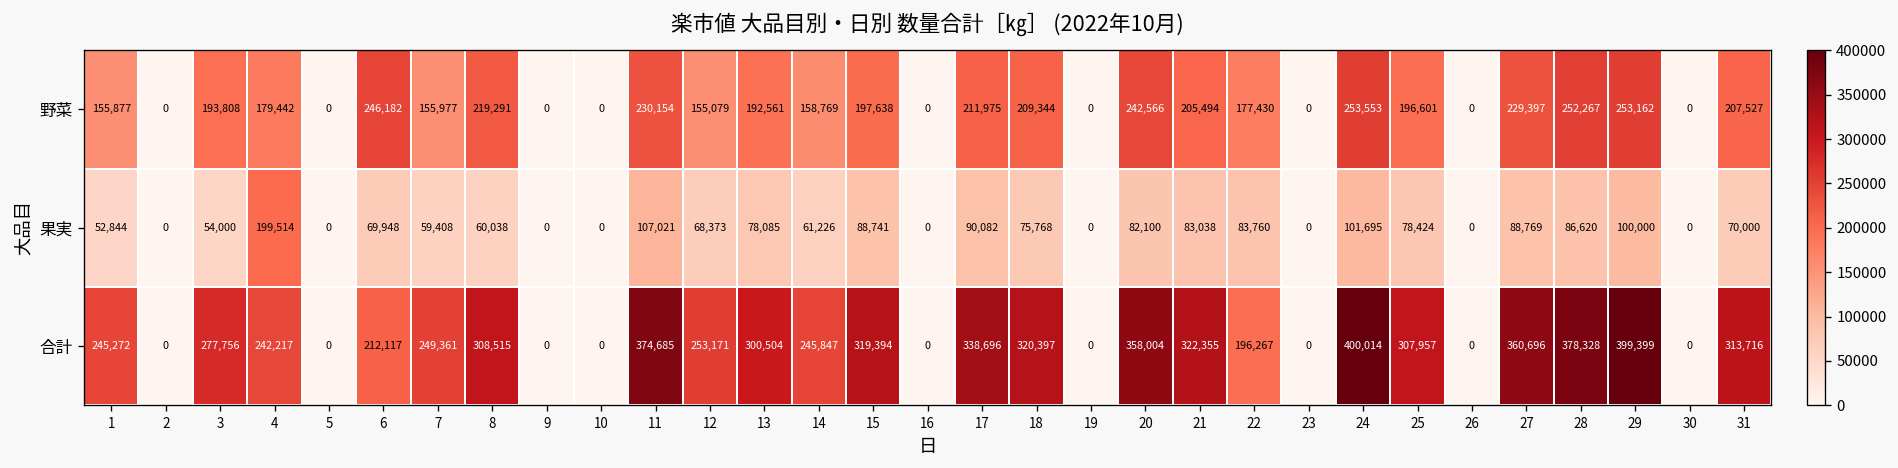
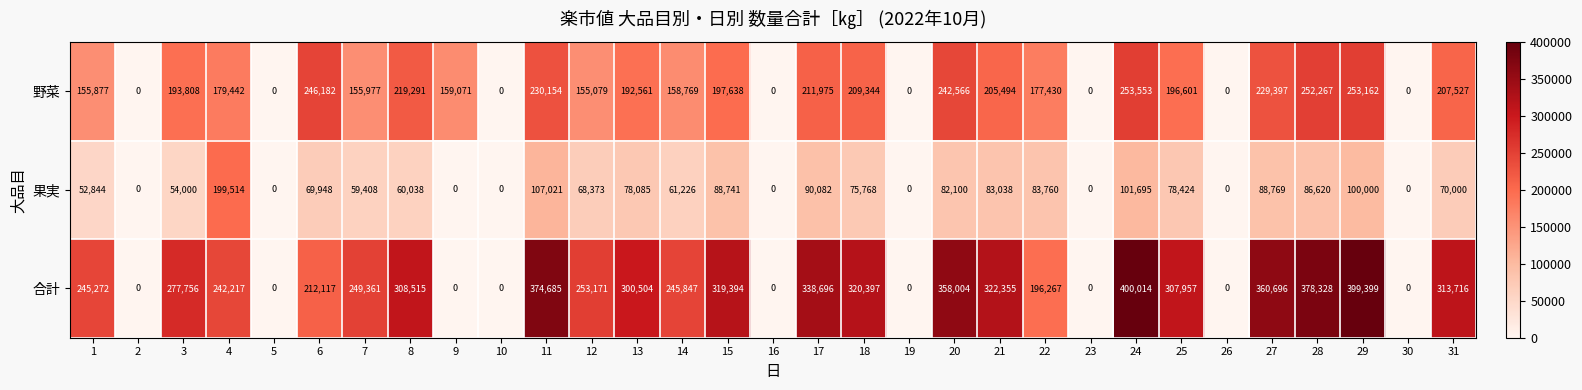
野菜, 9: 0 -> 159,071
